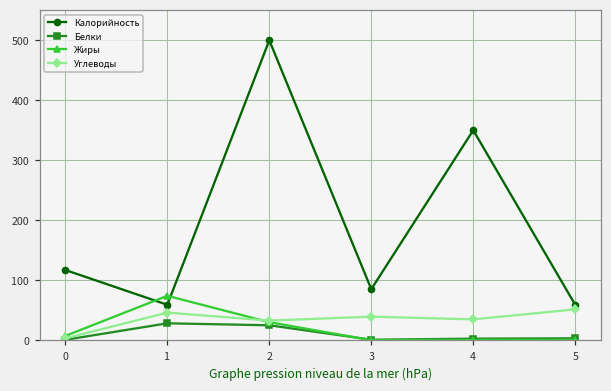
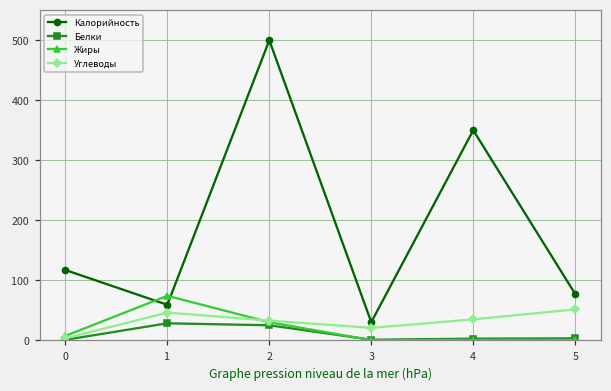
Калорийность, 3: 90 -> 30
Углеводы, 3: 40 -> 20
Калорийность, 5: 60 -> 80
